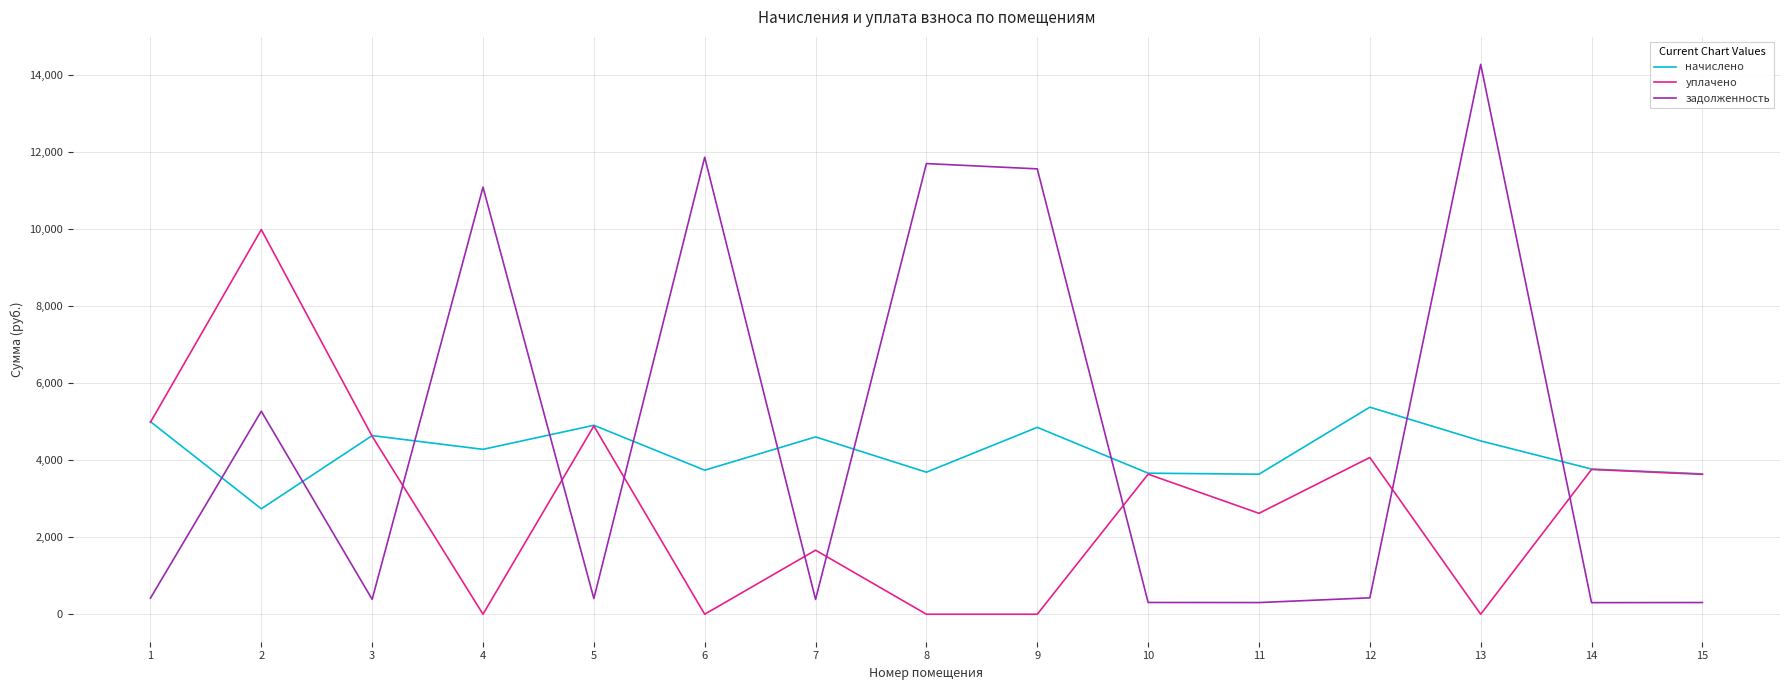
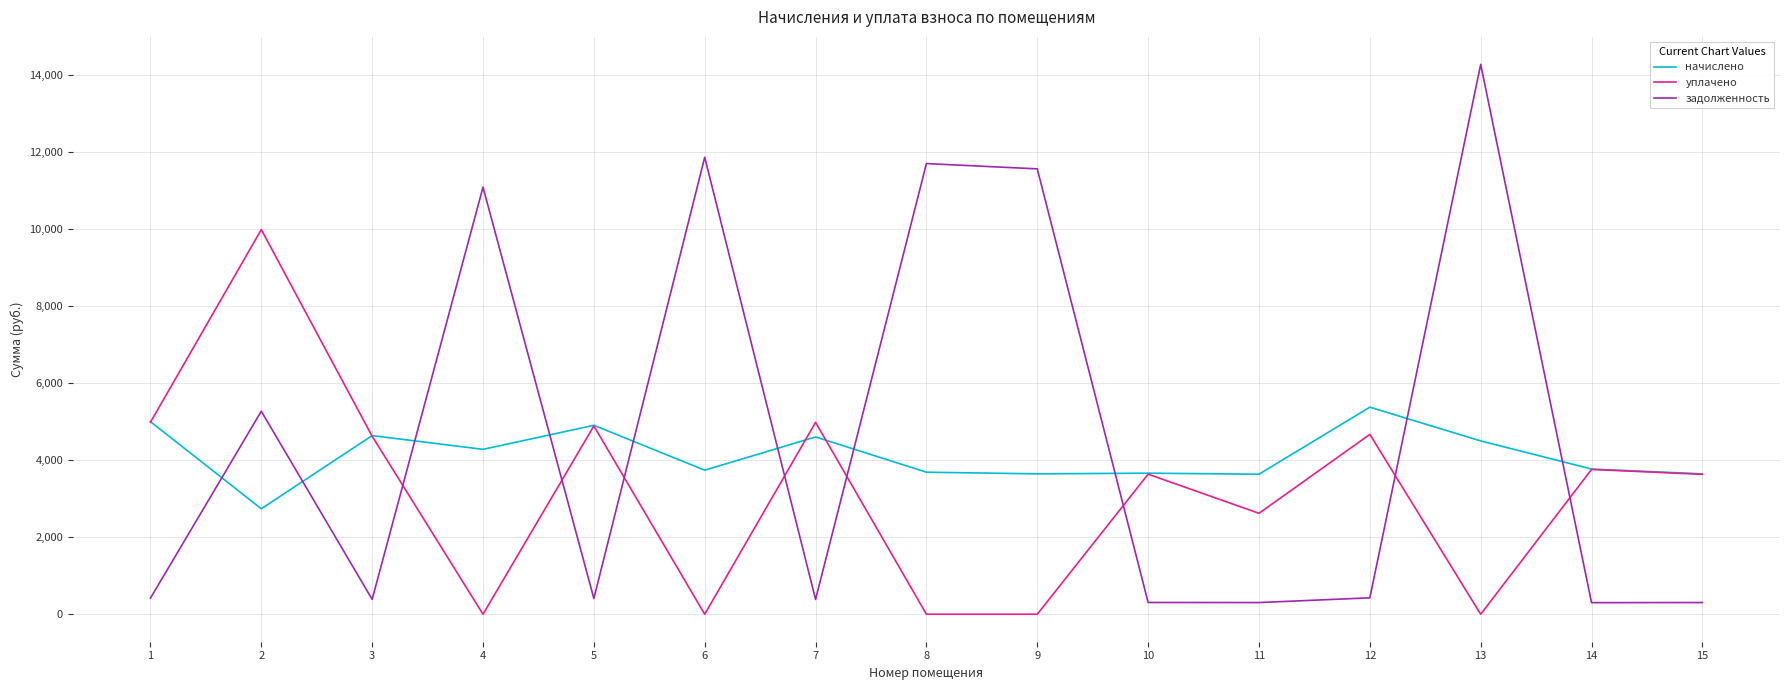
уплачено, 7: 1,700 -> 5,000
начислено, 9: 4,900 -> 3,600
уплачено, 12: 4,100 -> 4,700
